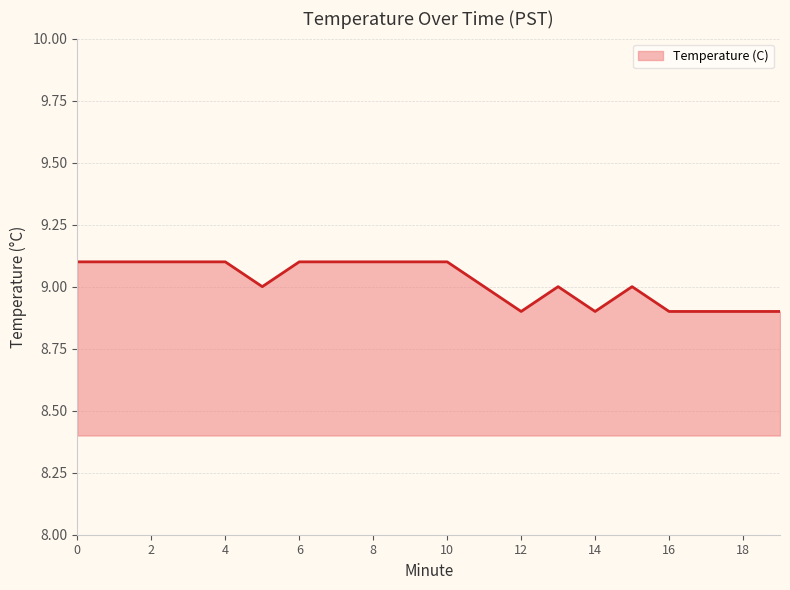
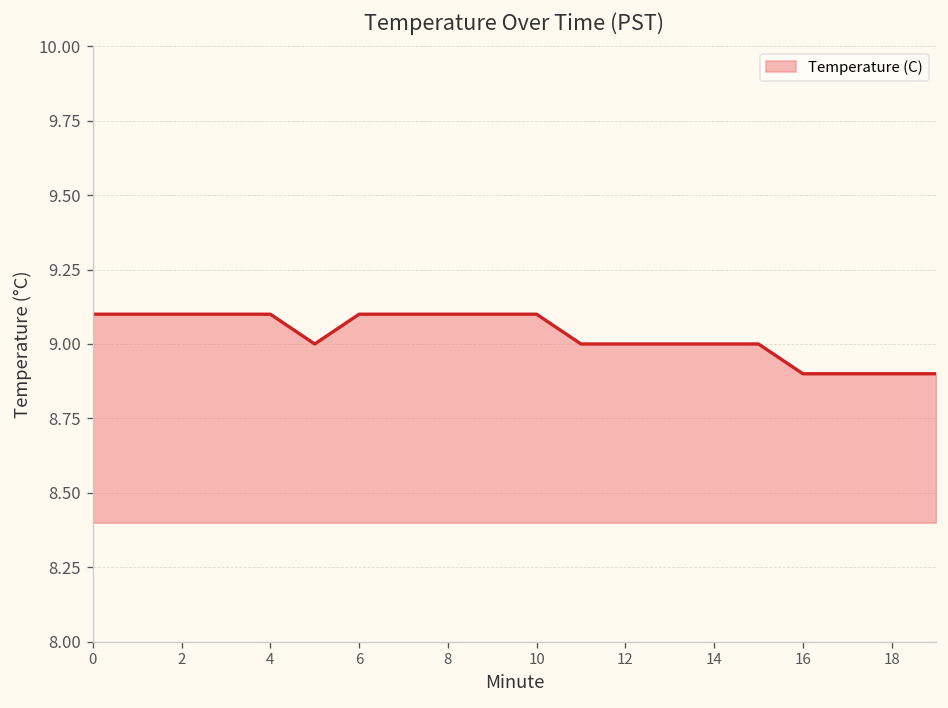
12: 8.9 -> 9.0
14: 8.9 -> 9.0
